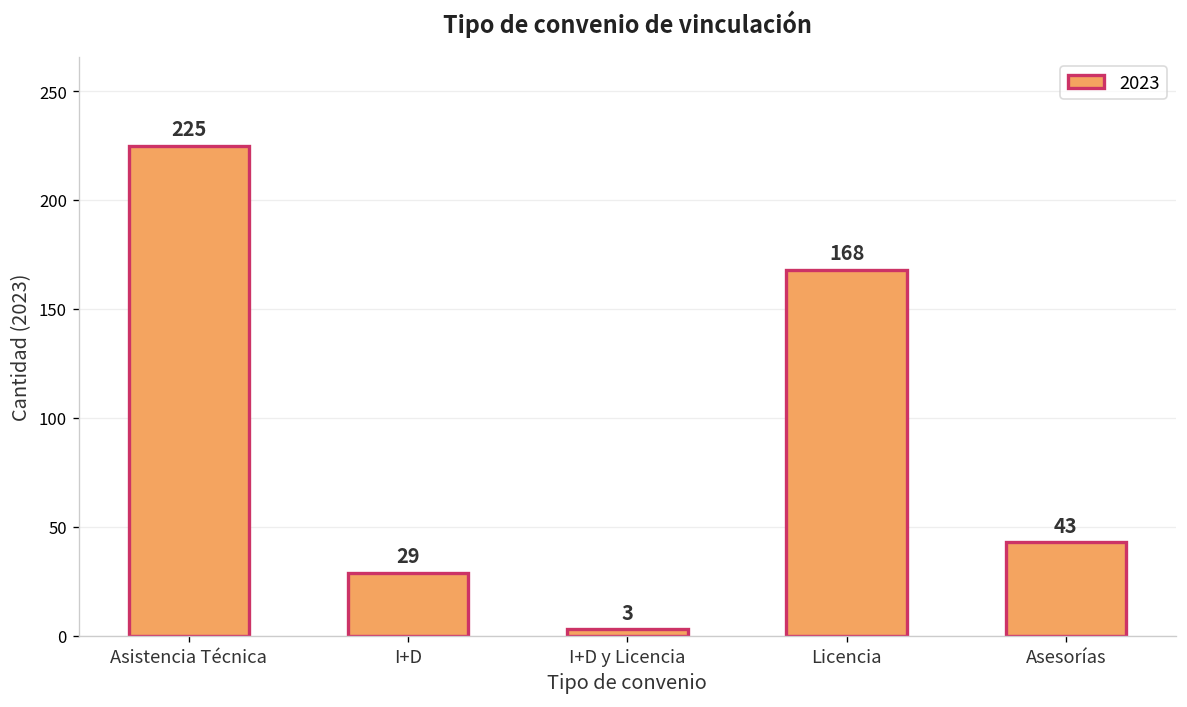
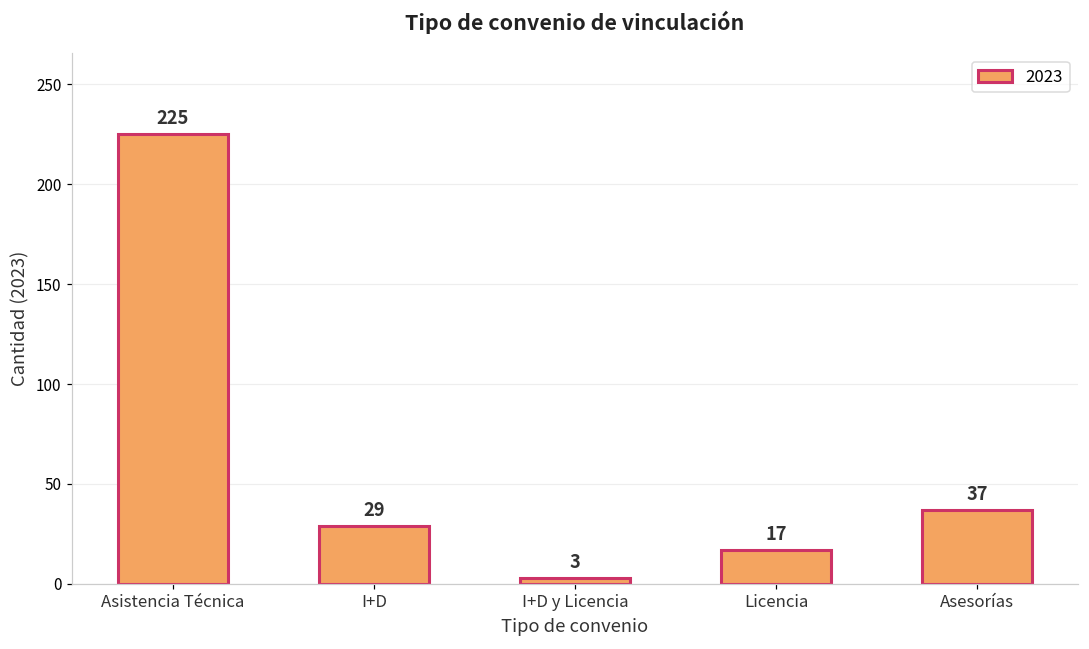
Licencia: 168 -> 17
Asesorías: 43 -> 37
